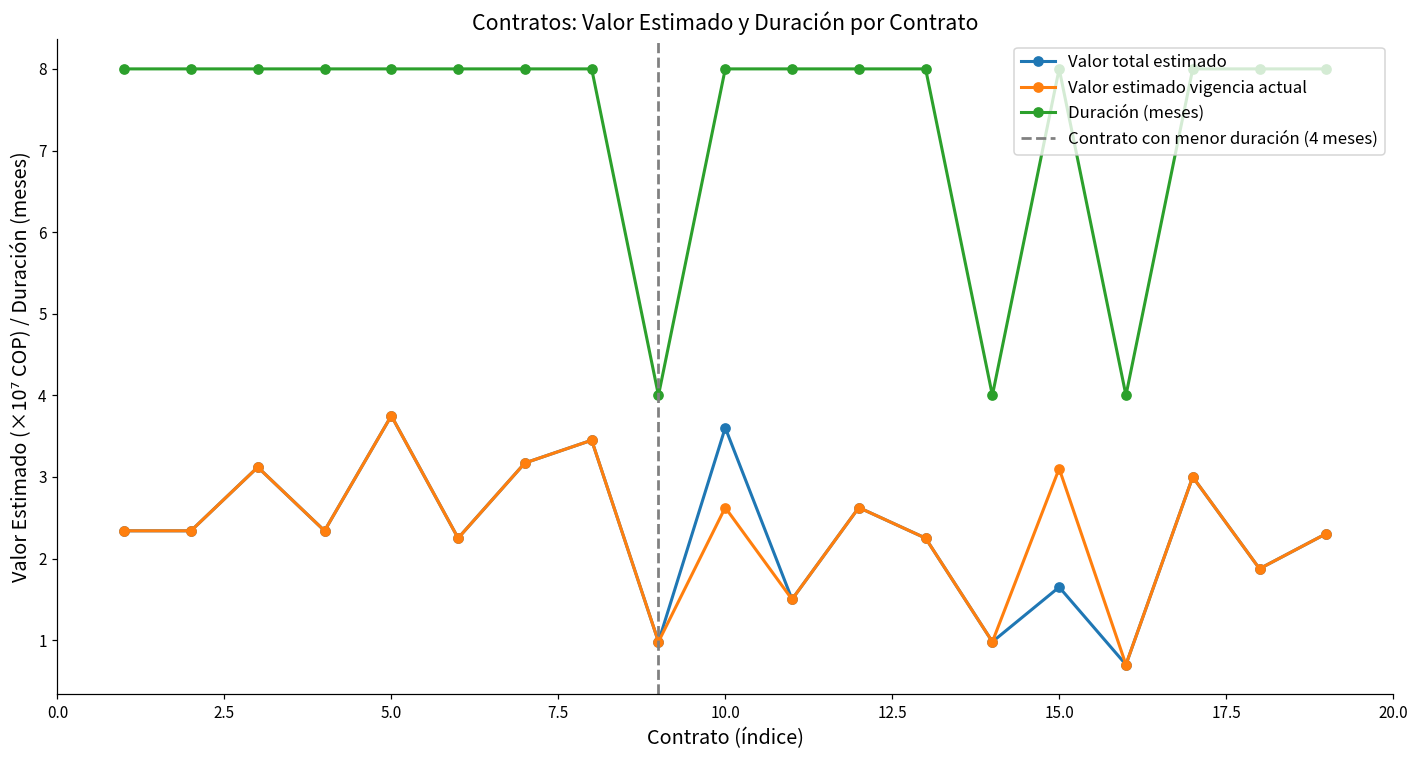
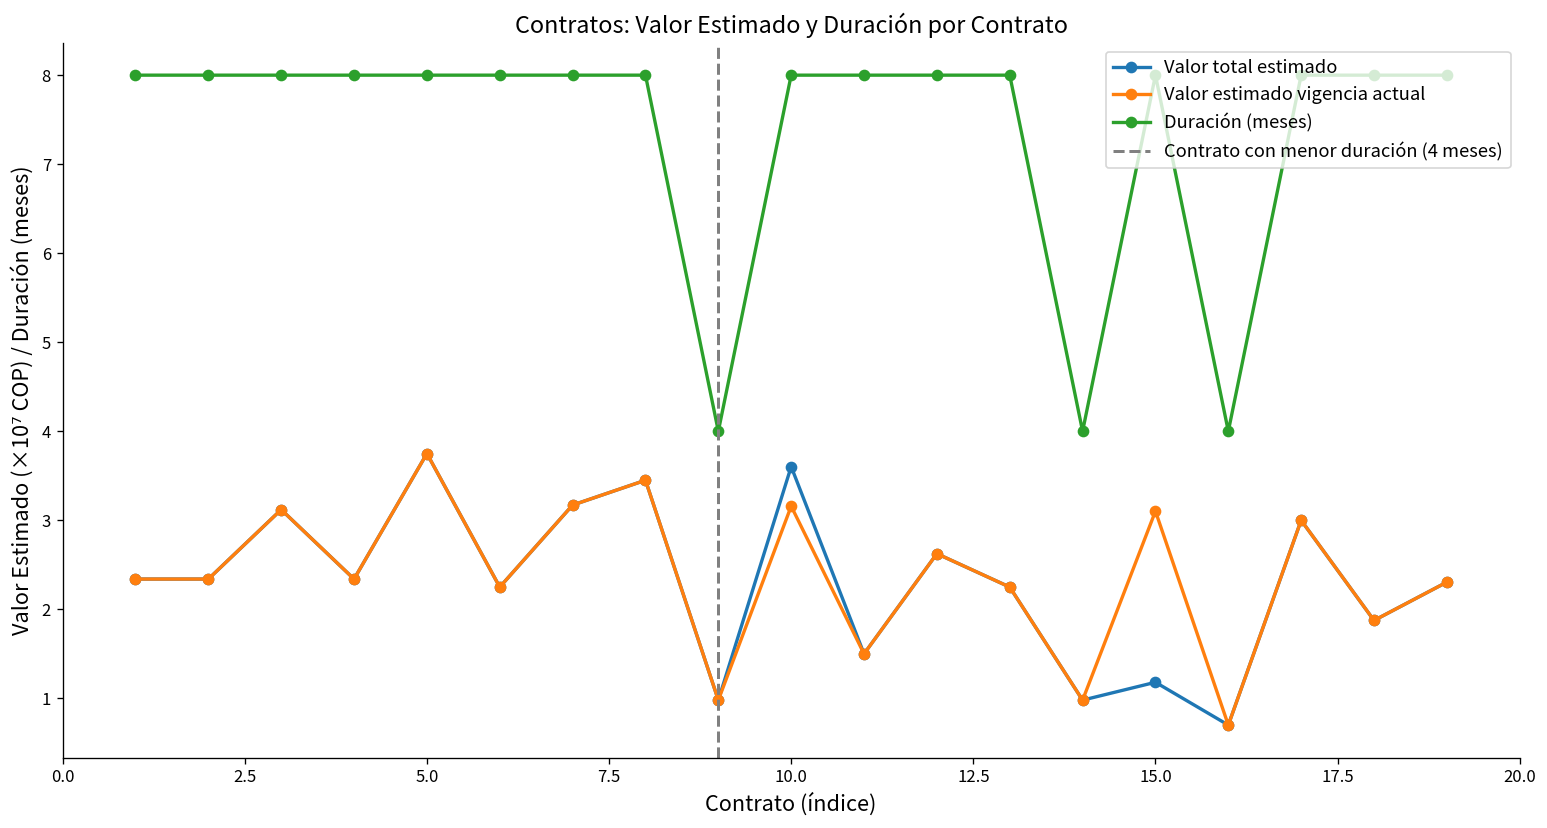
Valor estimado vigencia actual, 10.0: 2.6 -> 3.2
Valor total estimado, 15.0: 1.7 -> 1.2
